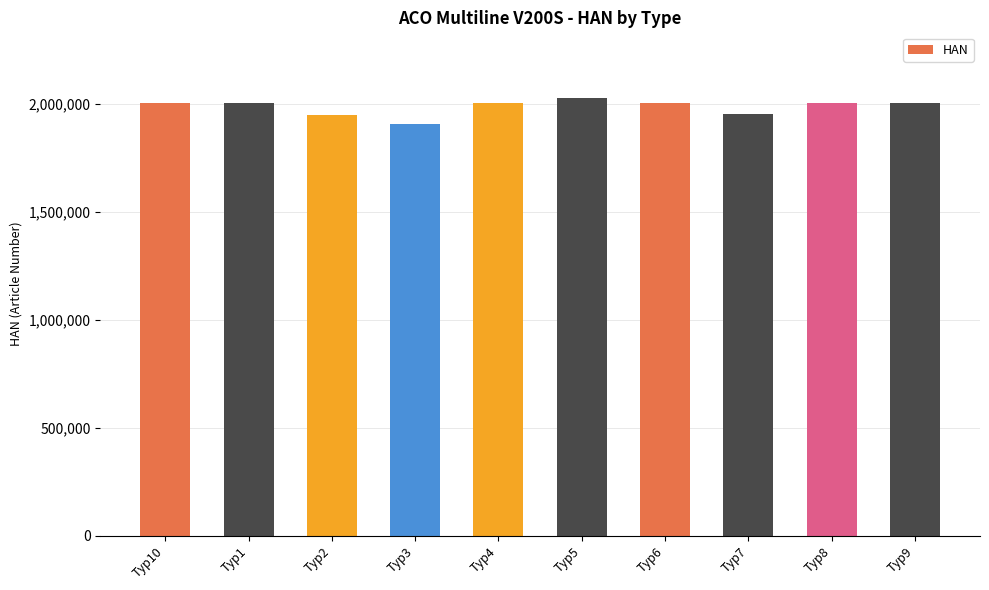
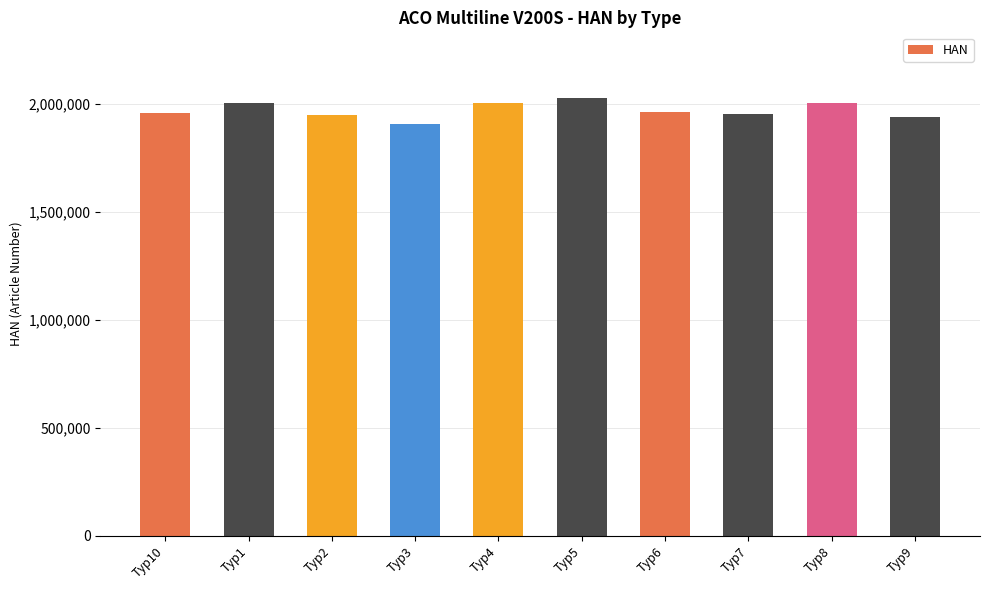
Typ10: 2,000,000 -> 1,960,000
Typ6: 2,000,000 -> 1,960,000
Typ9: 2,000,000 -> 1,940,000
